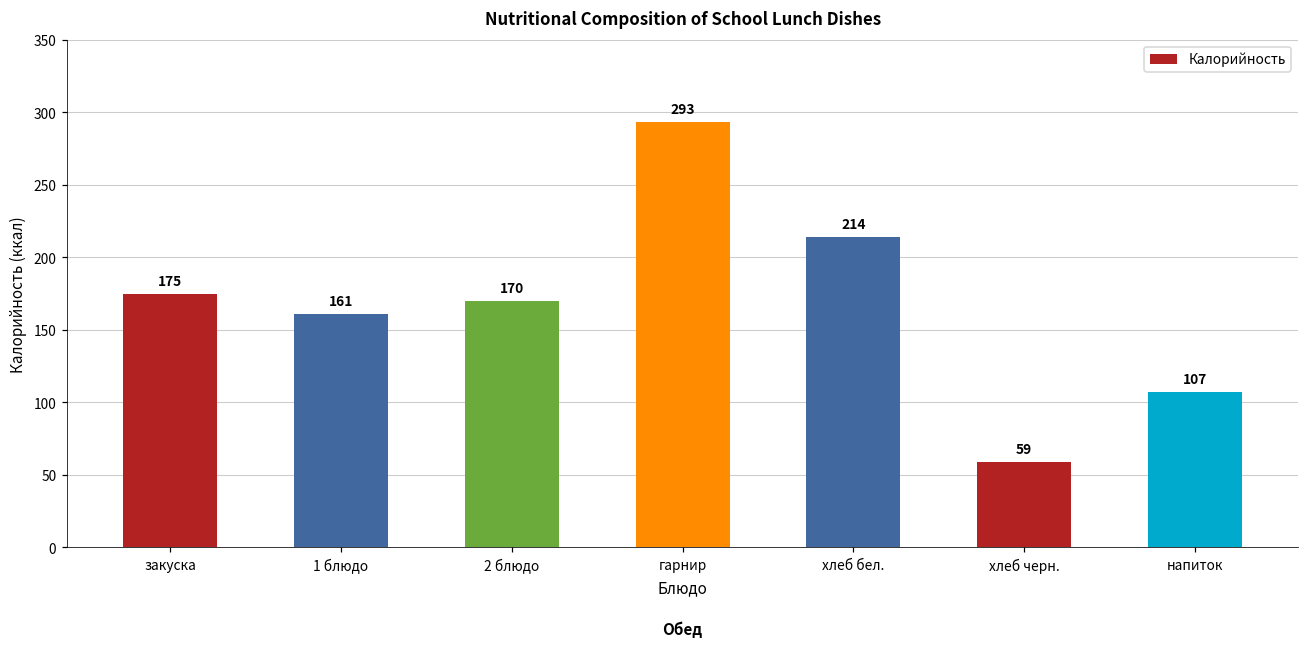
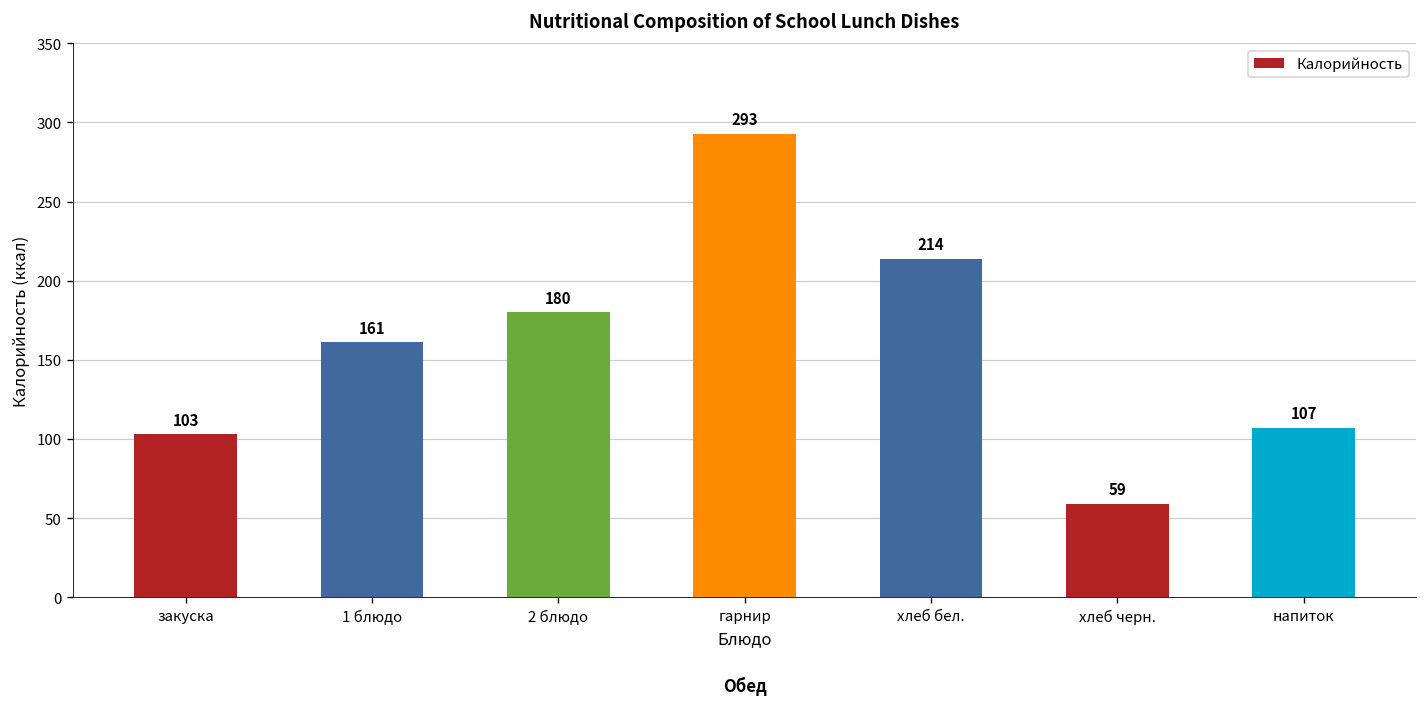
закуска: 175 -> 103
2 блюдо: 170 -> 180
